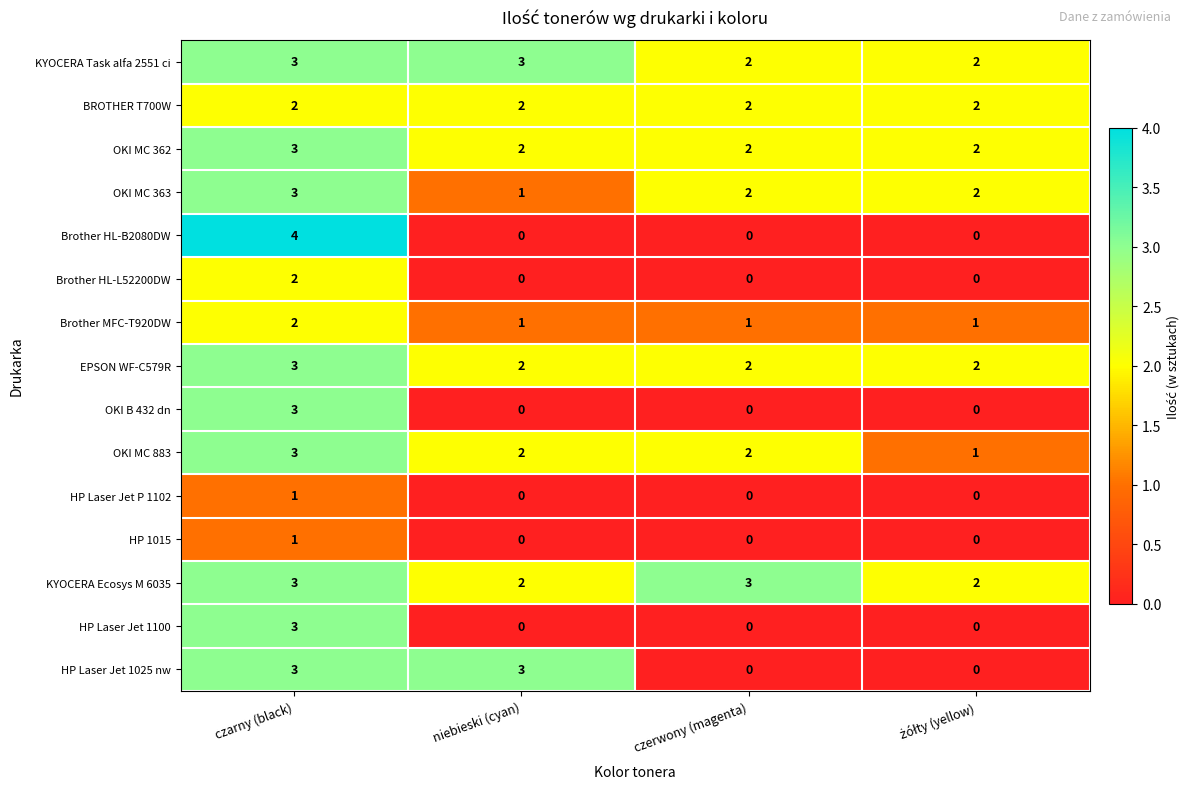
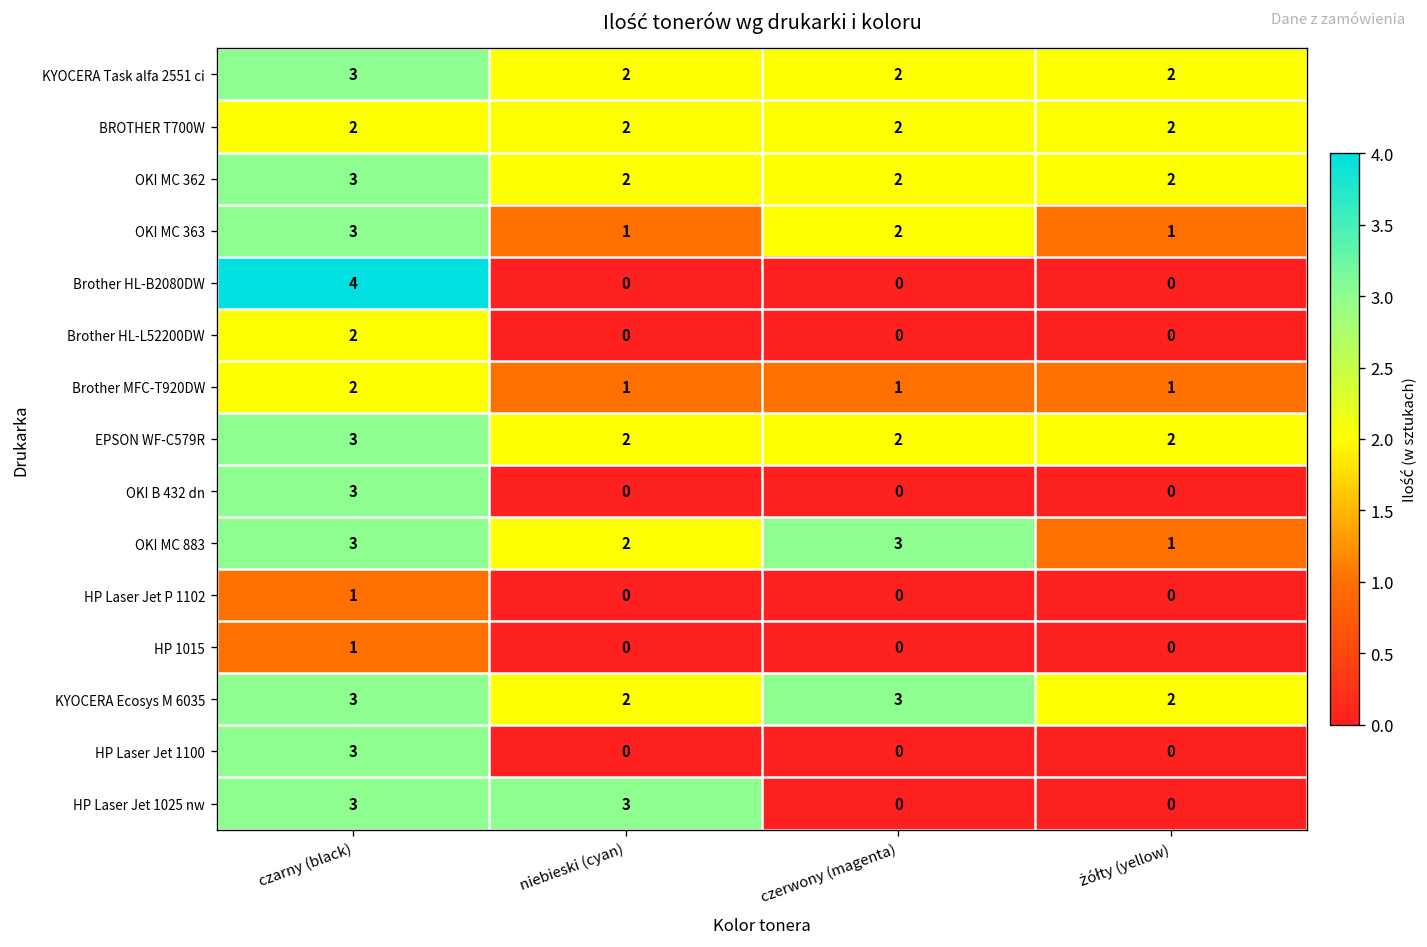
KYOCERA Task alfa 2551 ci, niebieski (cyan): 3 -> 2
OKI MC 363, żółty (yellow): 2 -> 1
OKI MC 883, czerwony (magenta): 2 -> 3
